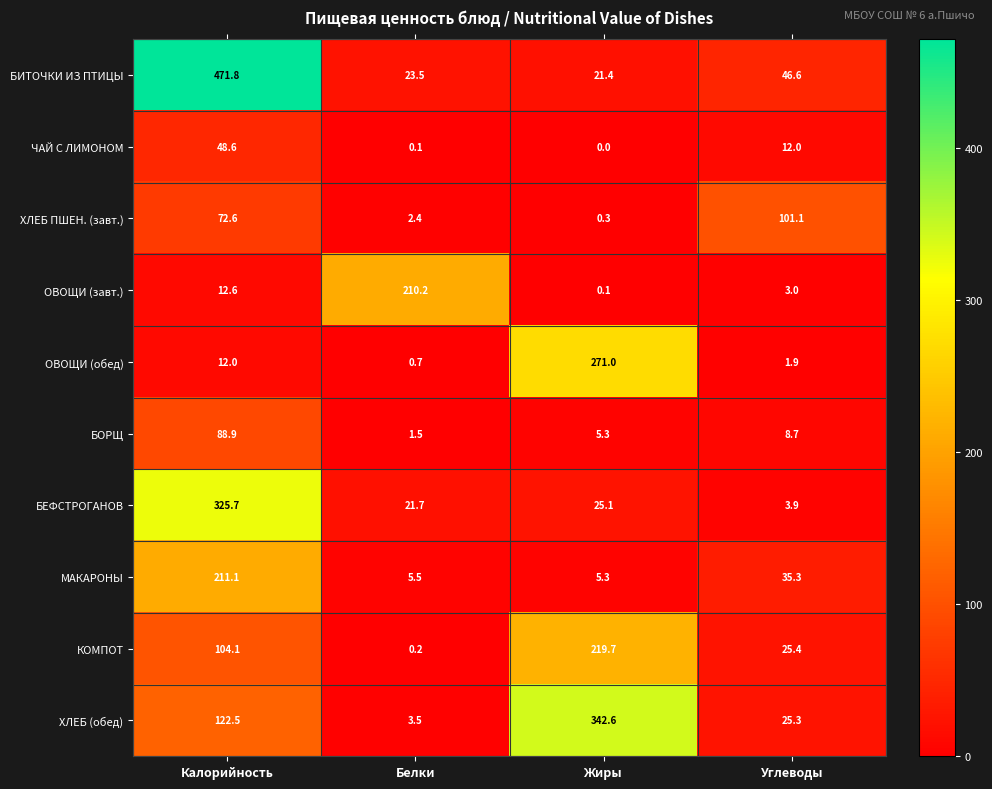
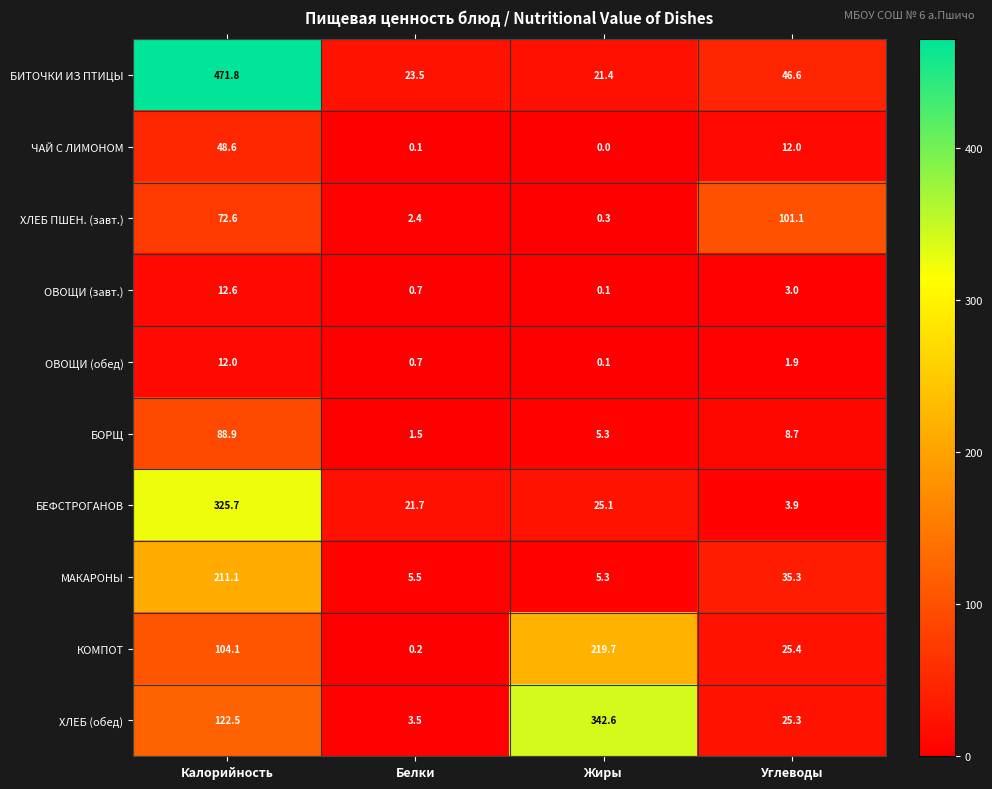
ОВОЩИ (завт.), Белки: 210.2 -> 0.7
ОВОЩИ (обед), Жиры: 271.0 -> 0.1
